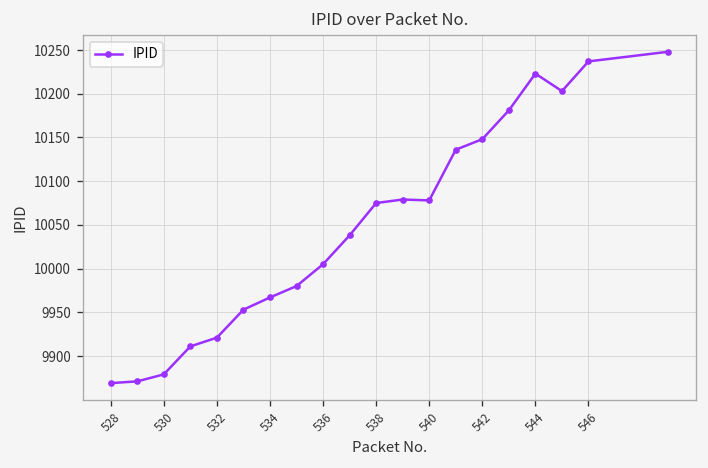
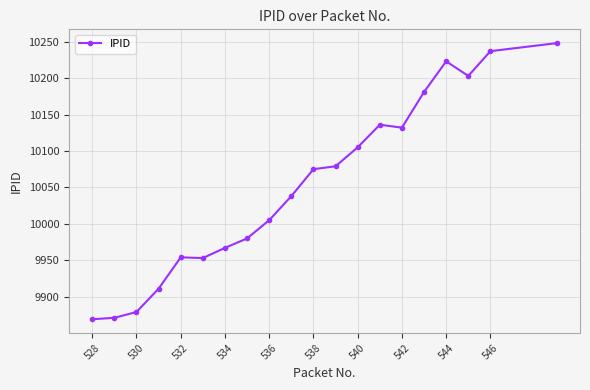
532: 9920 -> 9950
540: 10080 -> 10110
542: 10150 -> 10130
